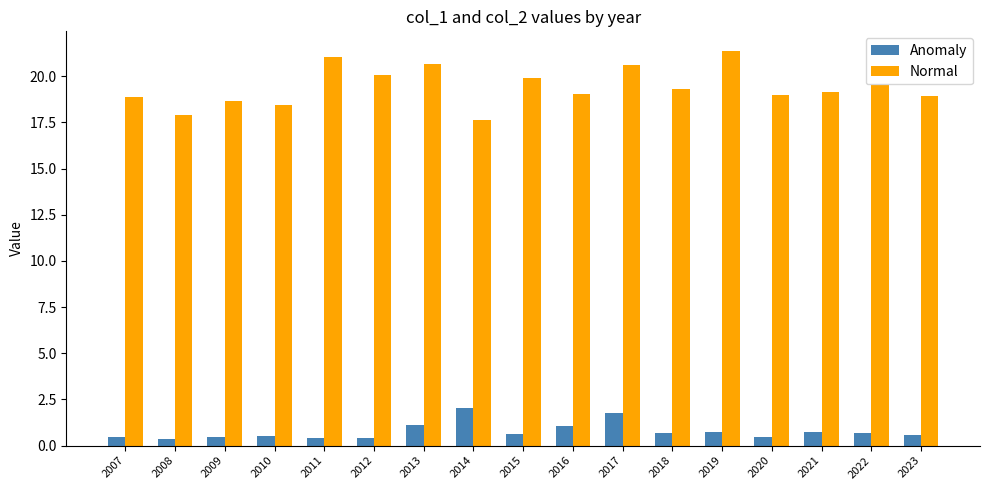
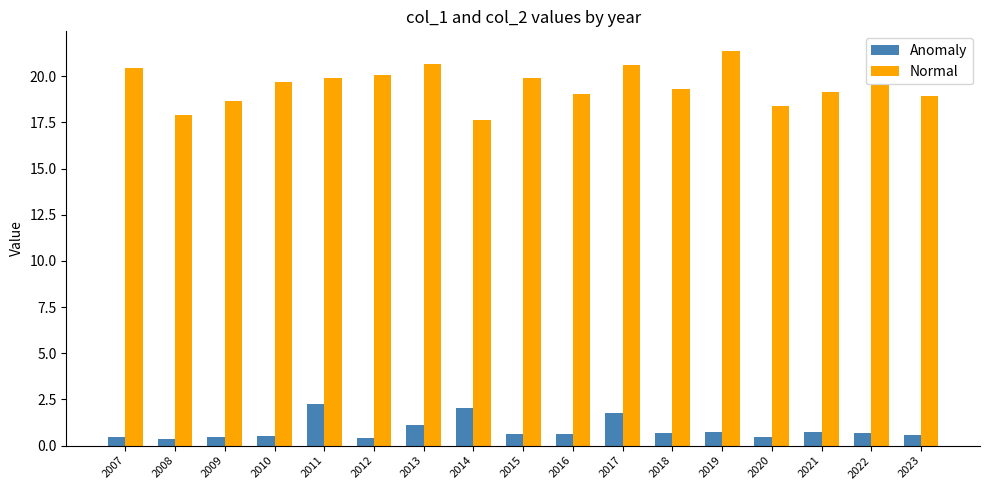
Normal, 2007: 18.9 -> 20.5
Normal, 2010: 18.4 -> 19.7
Anomaly, 2011: 0.4 -> 2.2
Normal, 2011: 21.0 -> 19.9
Anomaly, 2016: 1.1 -> 0.6
Normal, 2020: 19.0 -> 18.4
